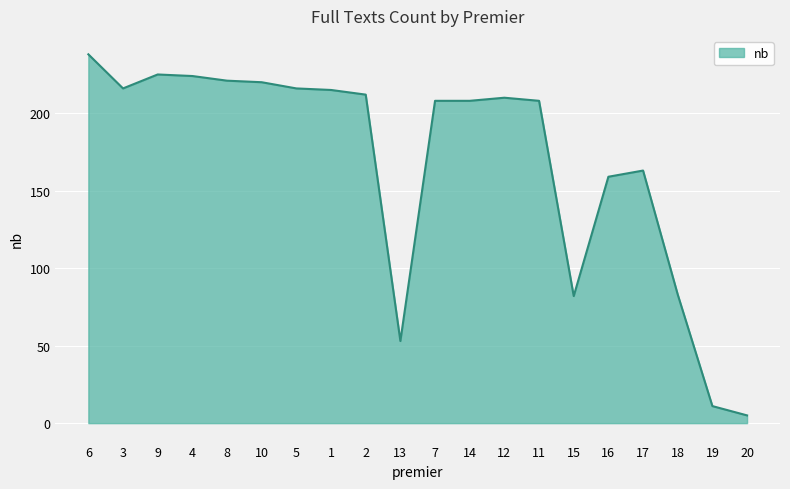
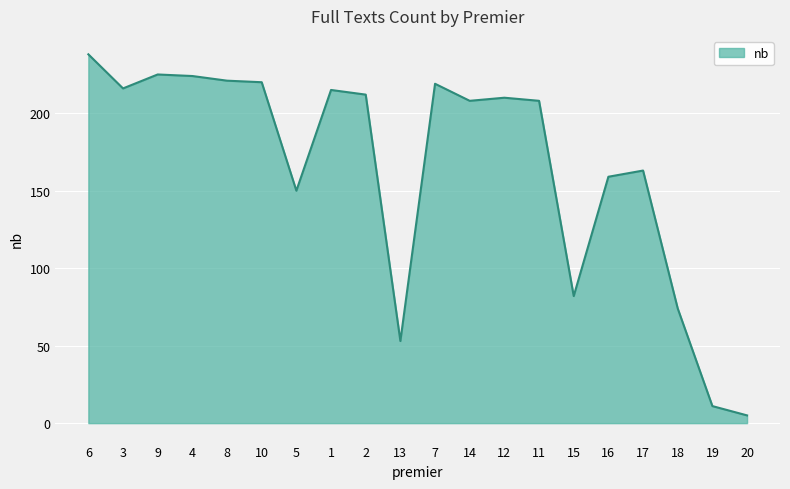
5: 216 -> 150
7: 208 -> 219
18: 83 -> 74
